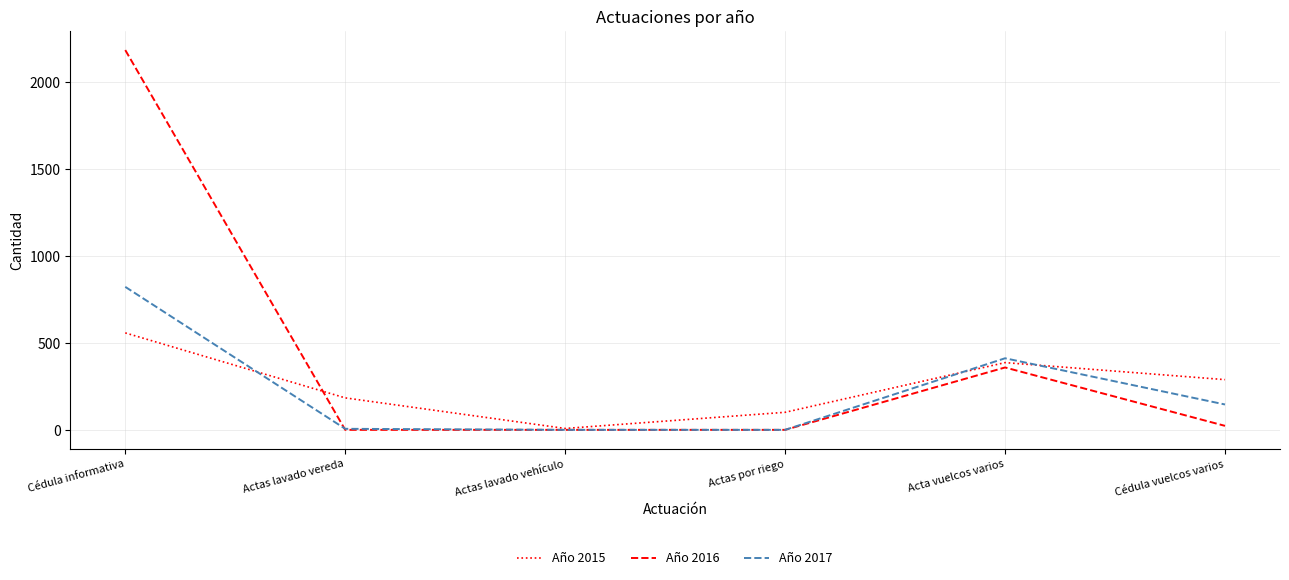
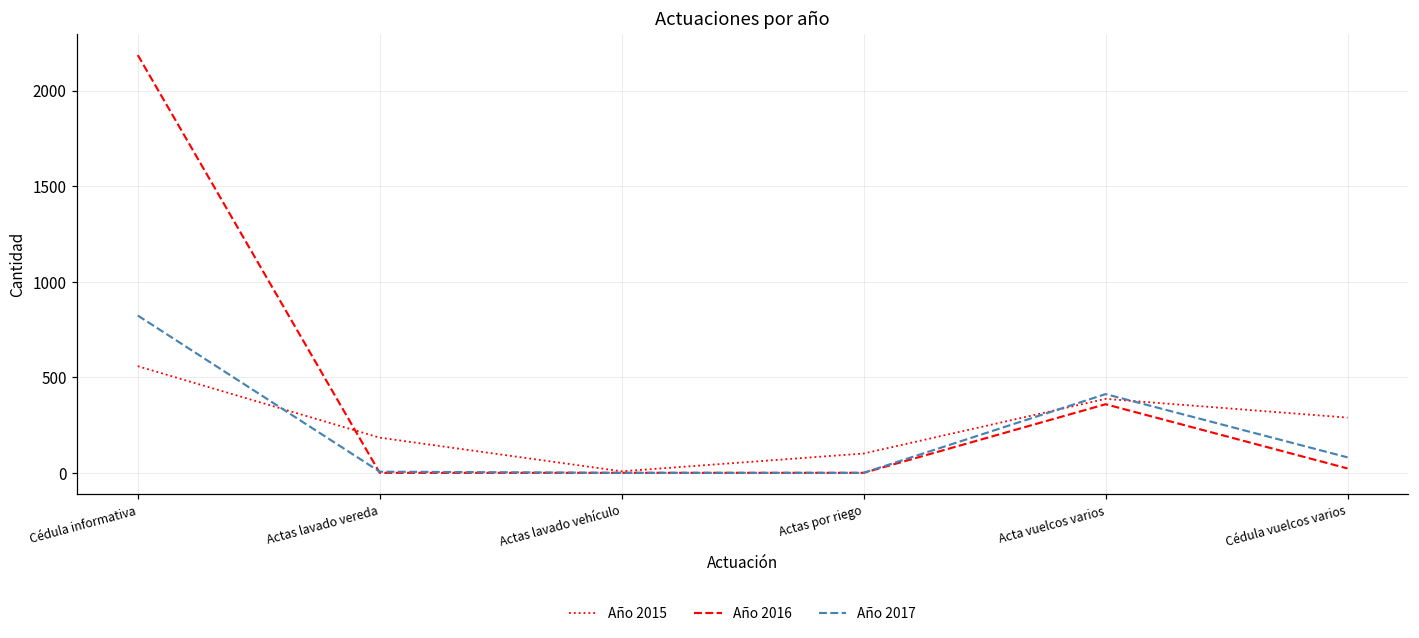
Año 2017, Cédula vuelcos varios: 150 -> 80
